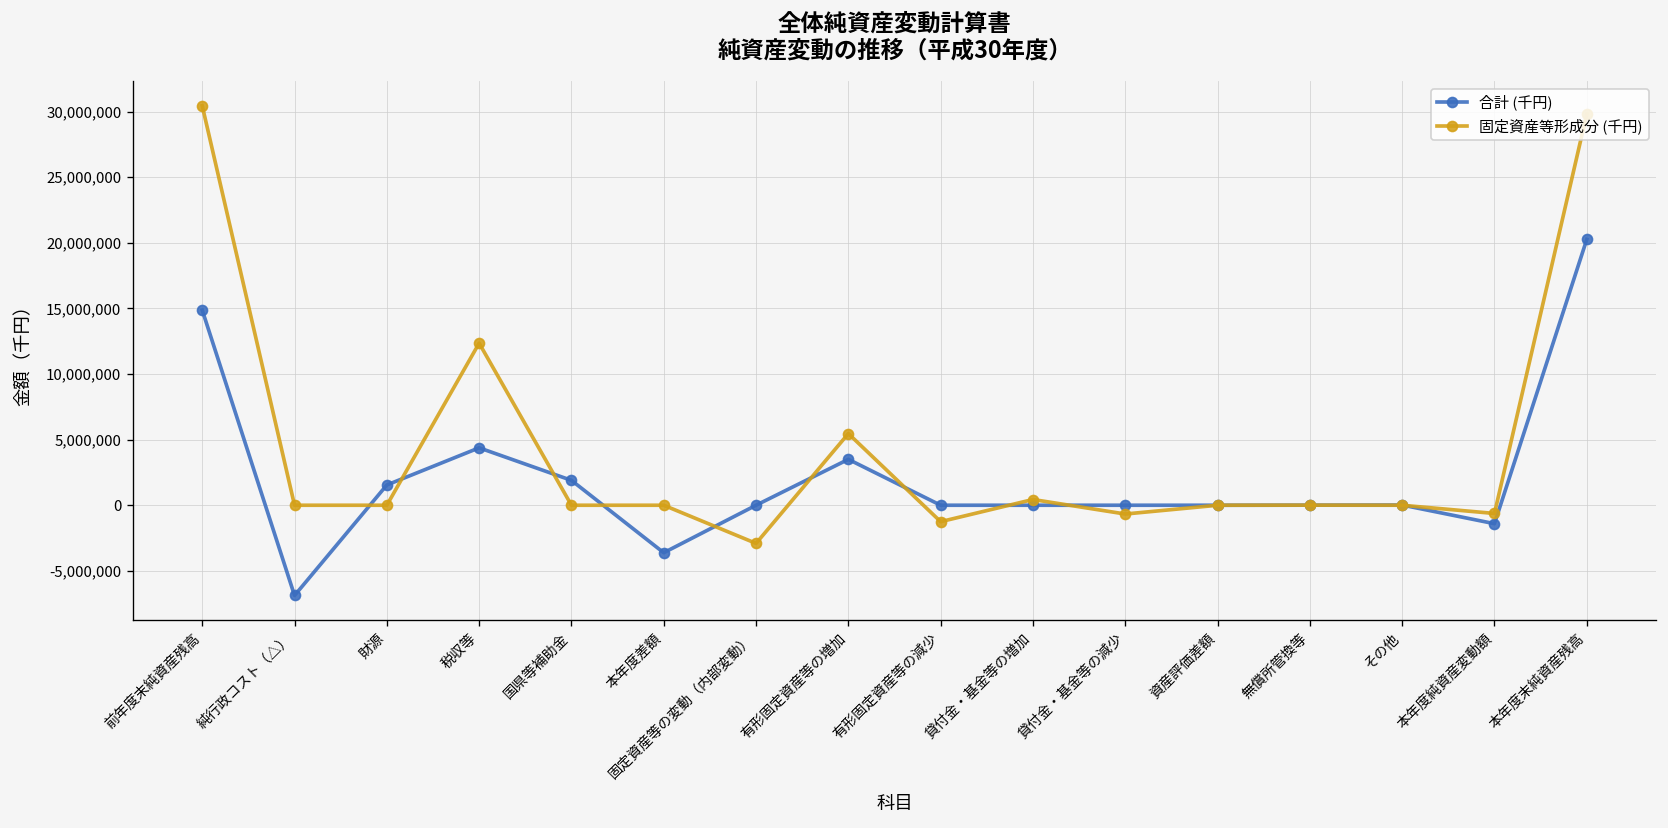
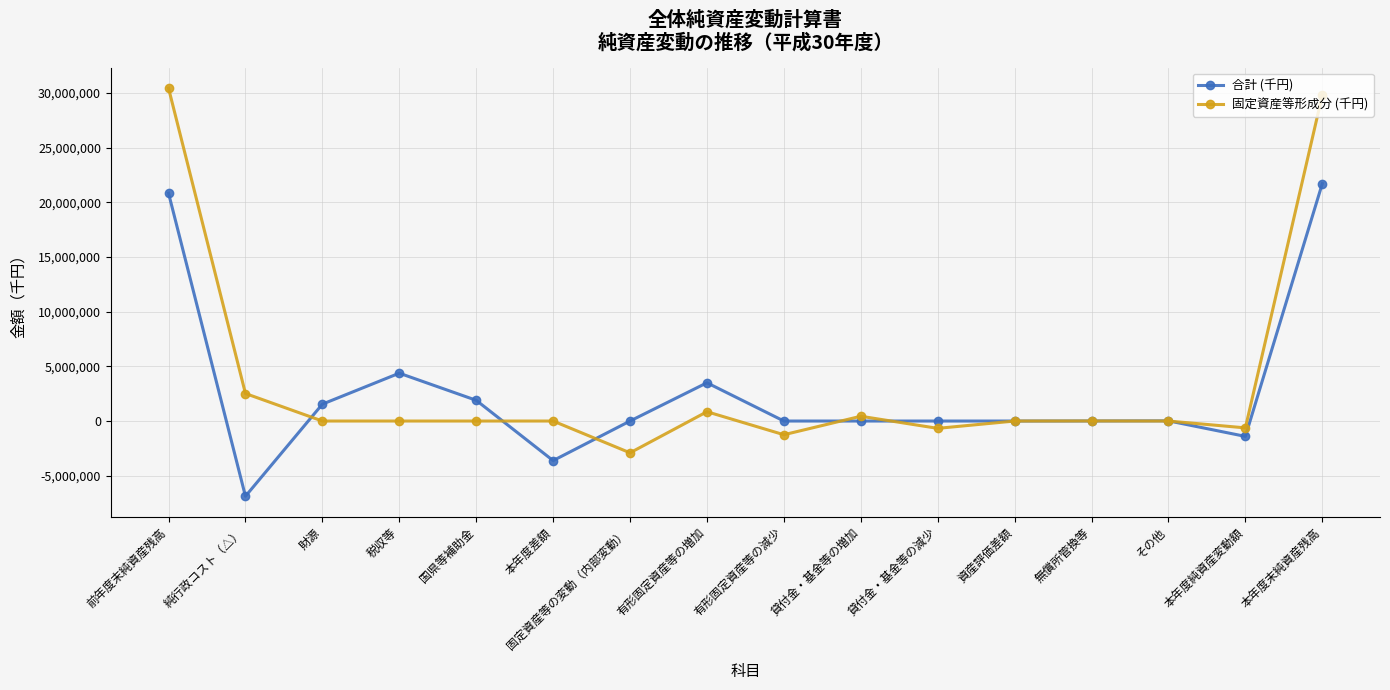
合計 (千円), 前年度末純資産残高: 14,900,000 -> 20,800,000
固定資産等形成分 (千円), 純行政コスト（△）: 0 -> 2,500,000
固定資産等形成分 (千円), 税収等: 12,400,000 -> 0
固定資産等形成分 (千円), 有形固定資産等の増加: 5,500,000 -> 900,000
合計 (千円), 本年度末純資産残高: 20,300,000 -> 21,700,000
